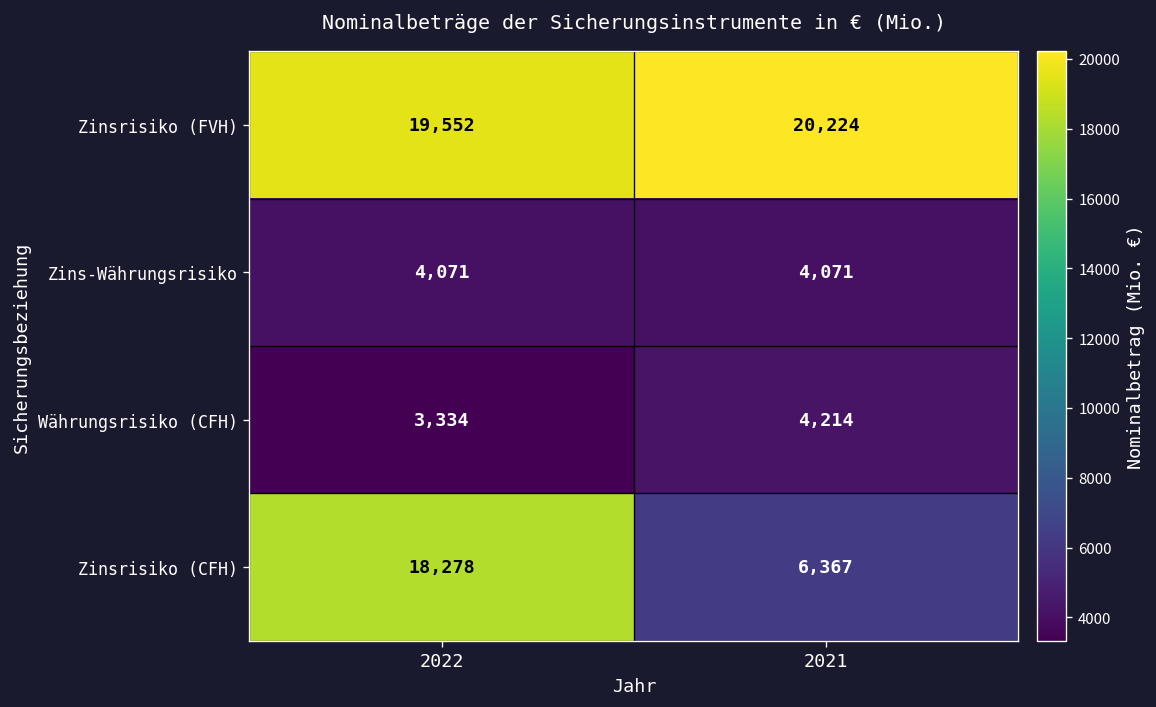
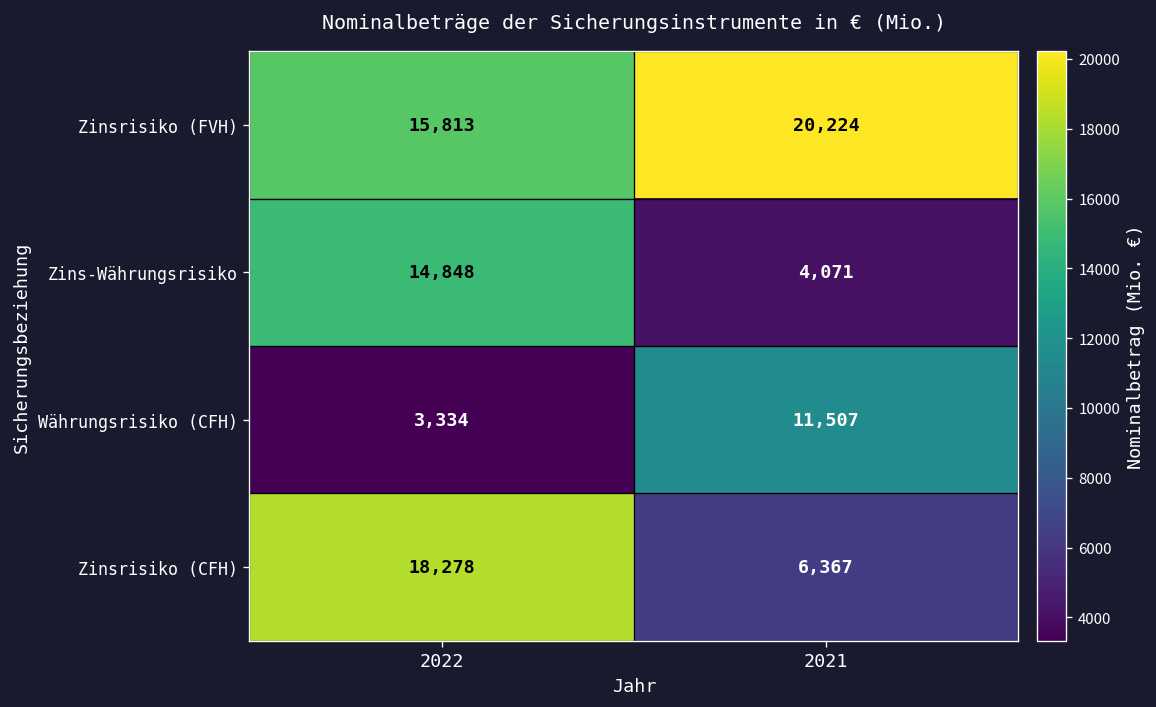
Zinsrisiko (FVH), 2022: 19,552 -> 15,813
Zins-Währungsrisiko, 2022: 4,071 -> 14,848
Währungsrisiko (CFH), 2021: 4,214 -> 11,507
